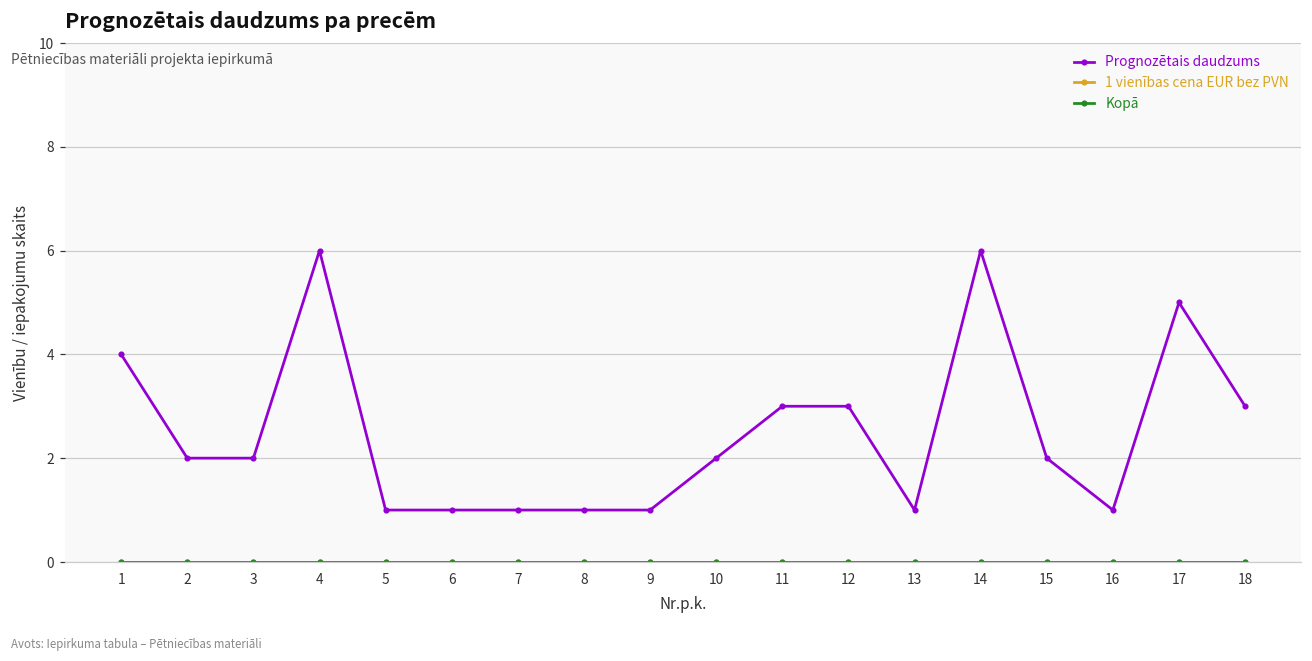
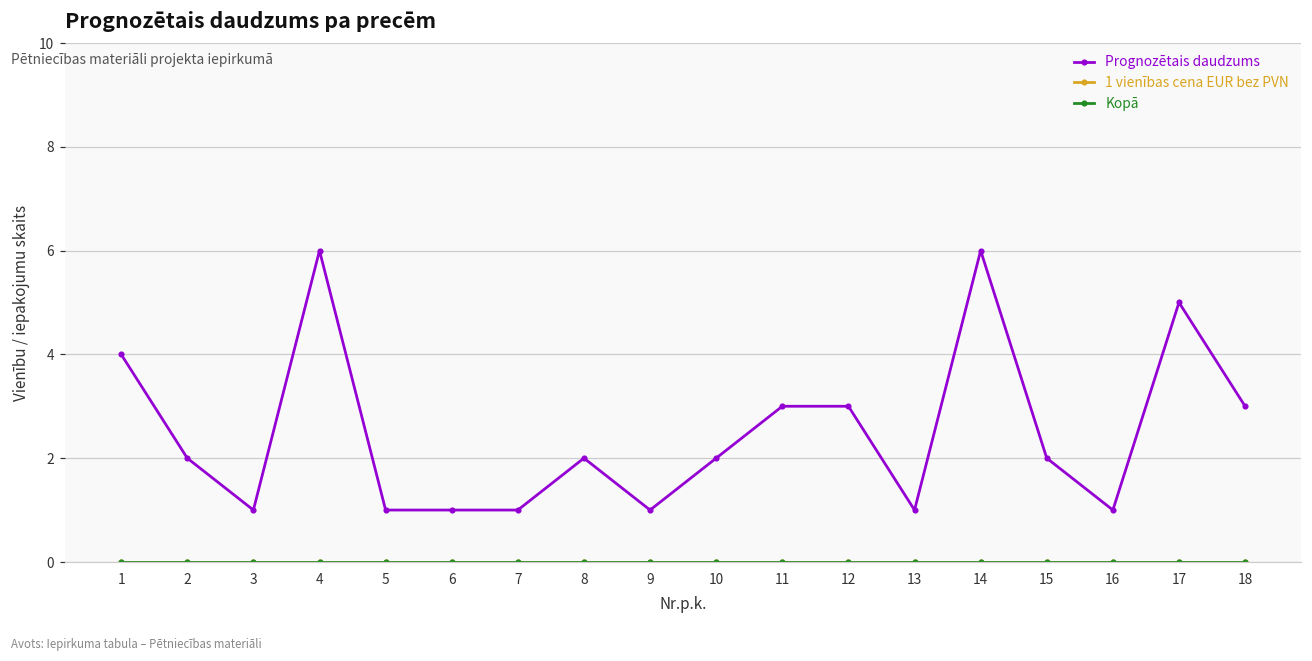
Prognozētais daudzums, 3: 2 -> 1
Prognozētais daudzums, 8: 1 -> 2
